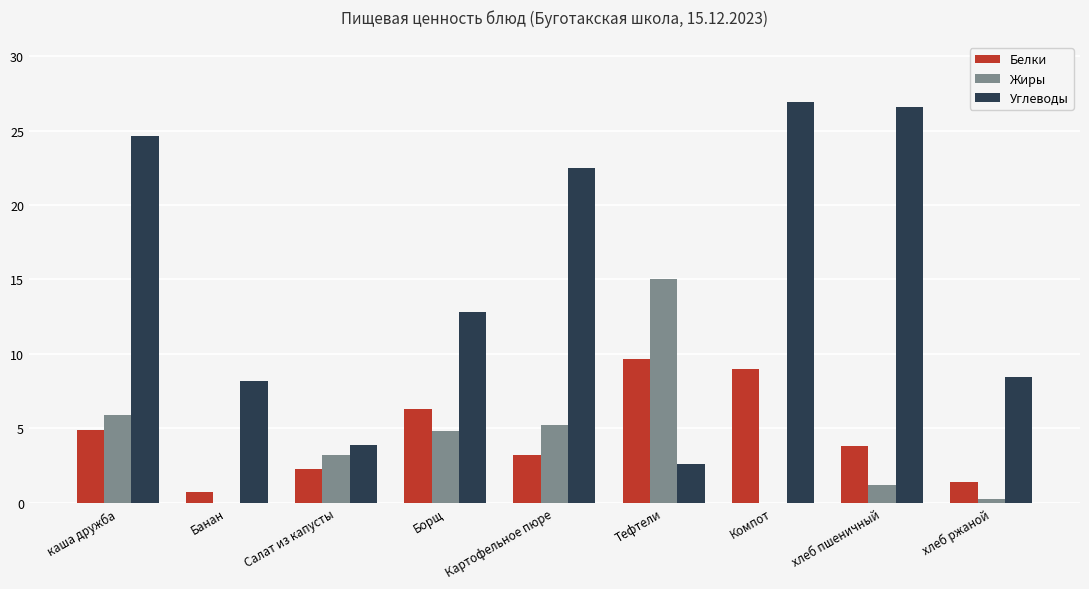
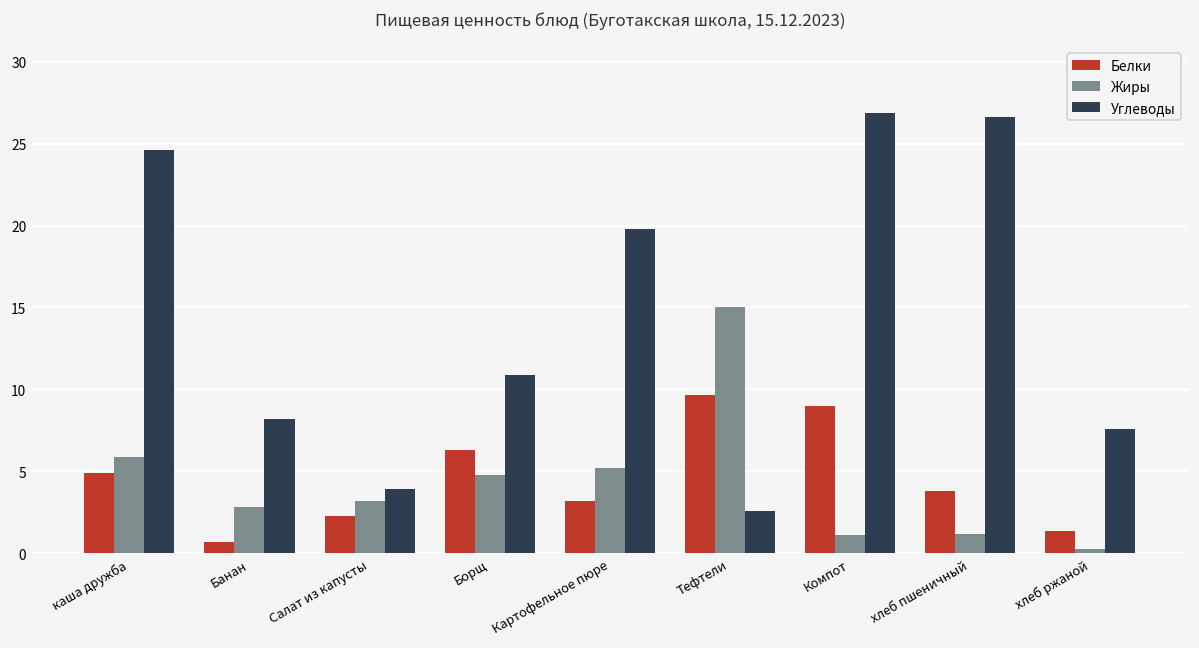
Жиры, Банан: 0.0 -> 2.8
Углеводы, Борщ: 12.8 -> 10.9
Углеводы, Картофельное пюре: 22.5 -> 19.8
Жиры, Компот: 0.0 -> 1.1
Углеводы, хлеб ржаной: 8.5 -> 7.6
